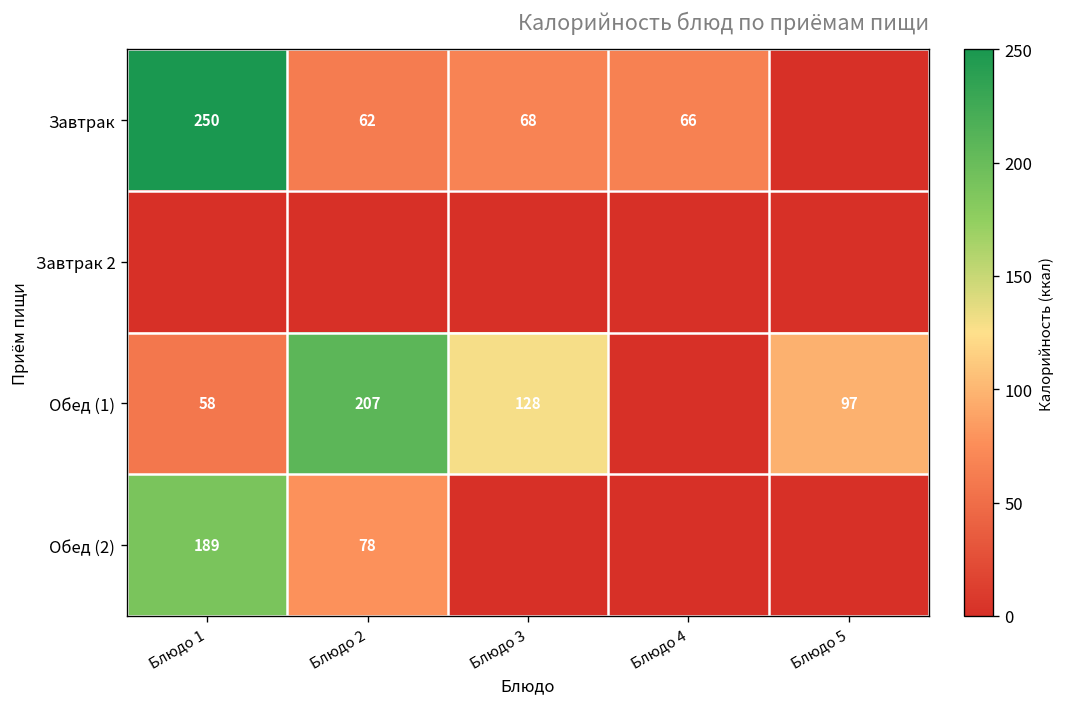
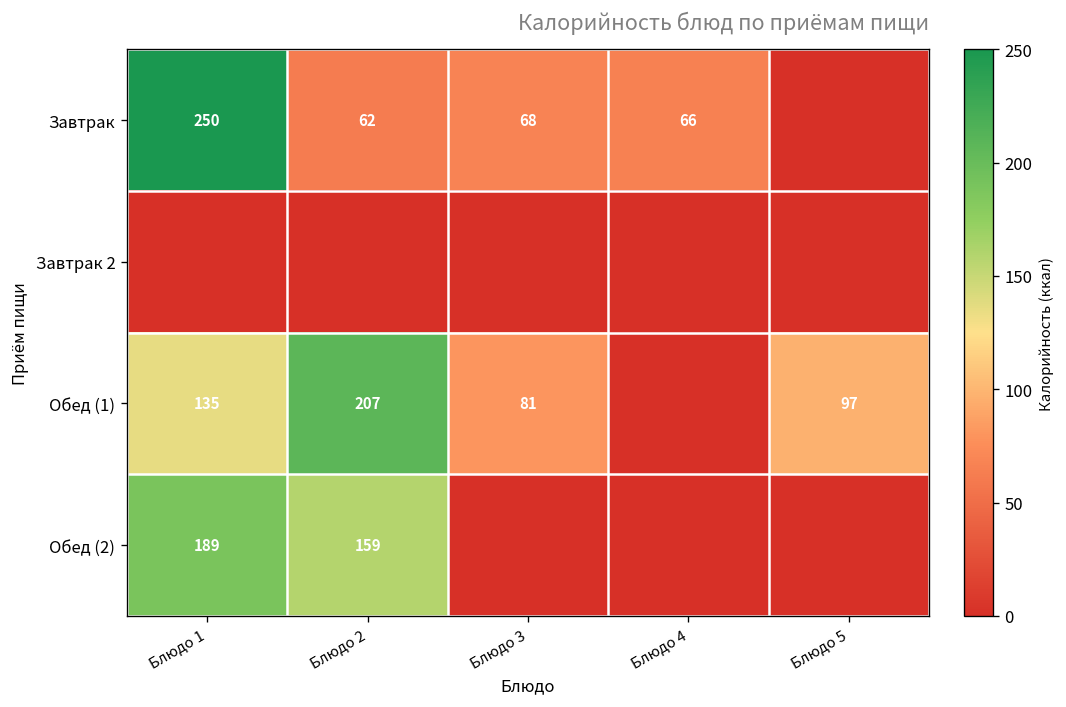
Обед (1), Блюдо 1: 58 -> 135
Обед (1), Блюдо 3: 128 -> 81
Обед (2), Блюдо 2: 78 -> 159
